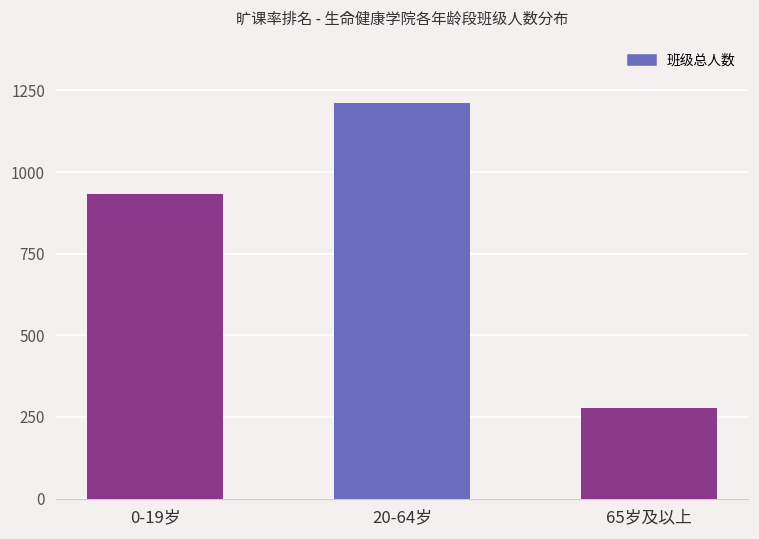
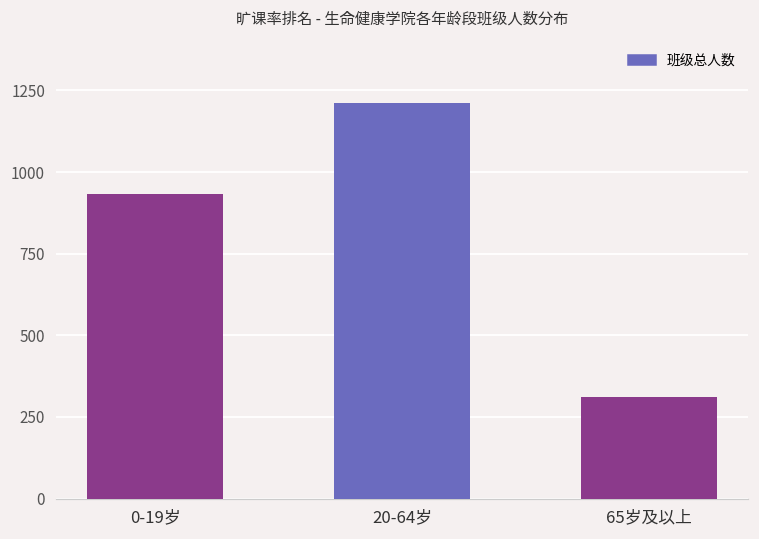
65岁及以上: 280 -> 310
